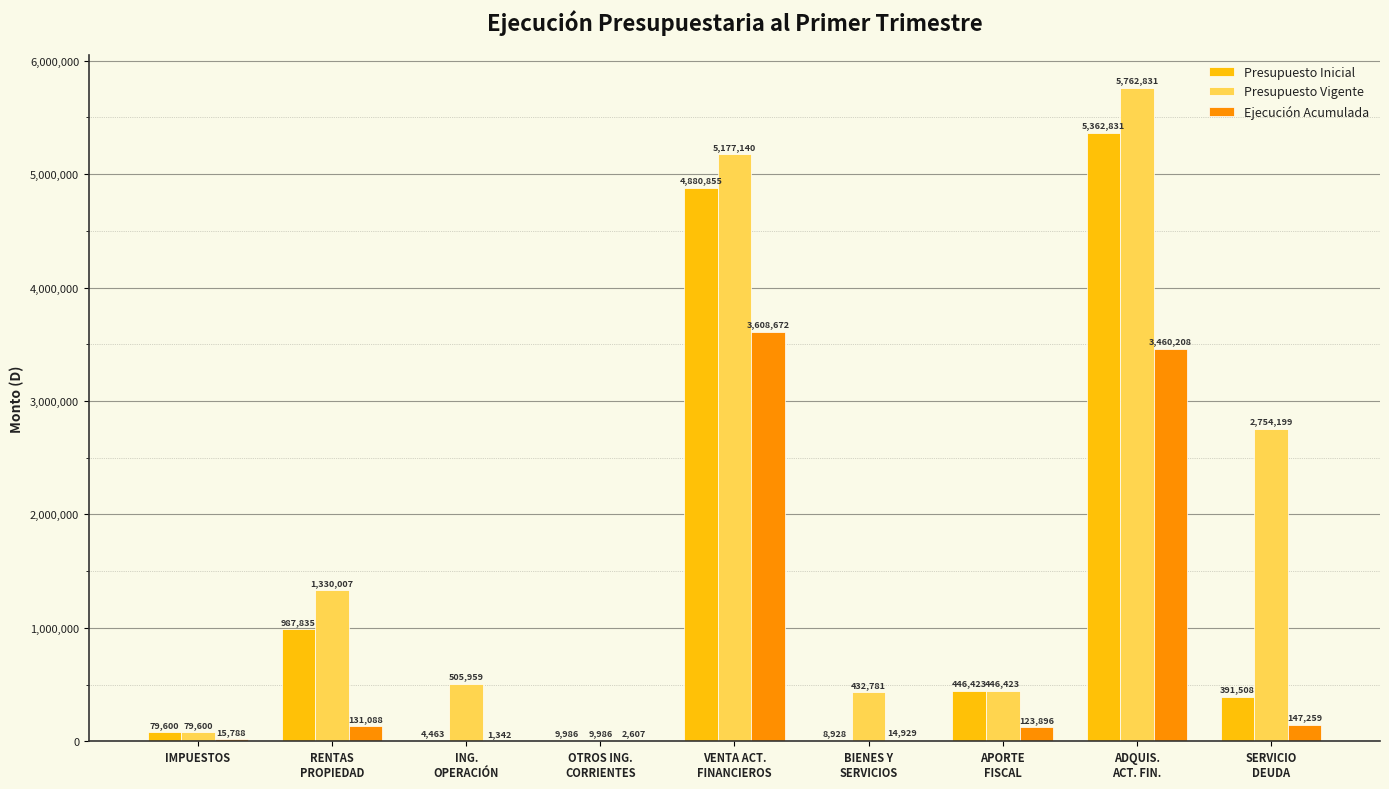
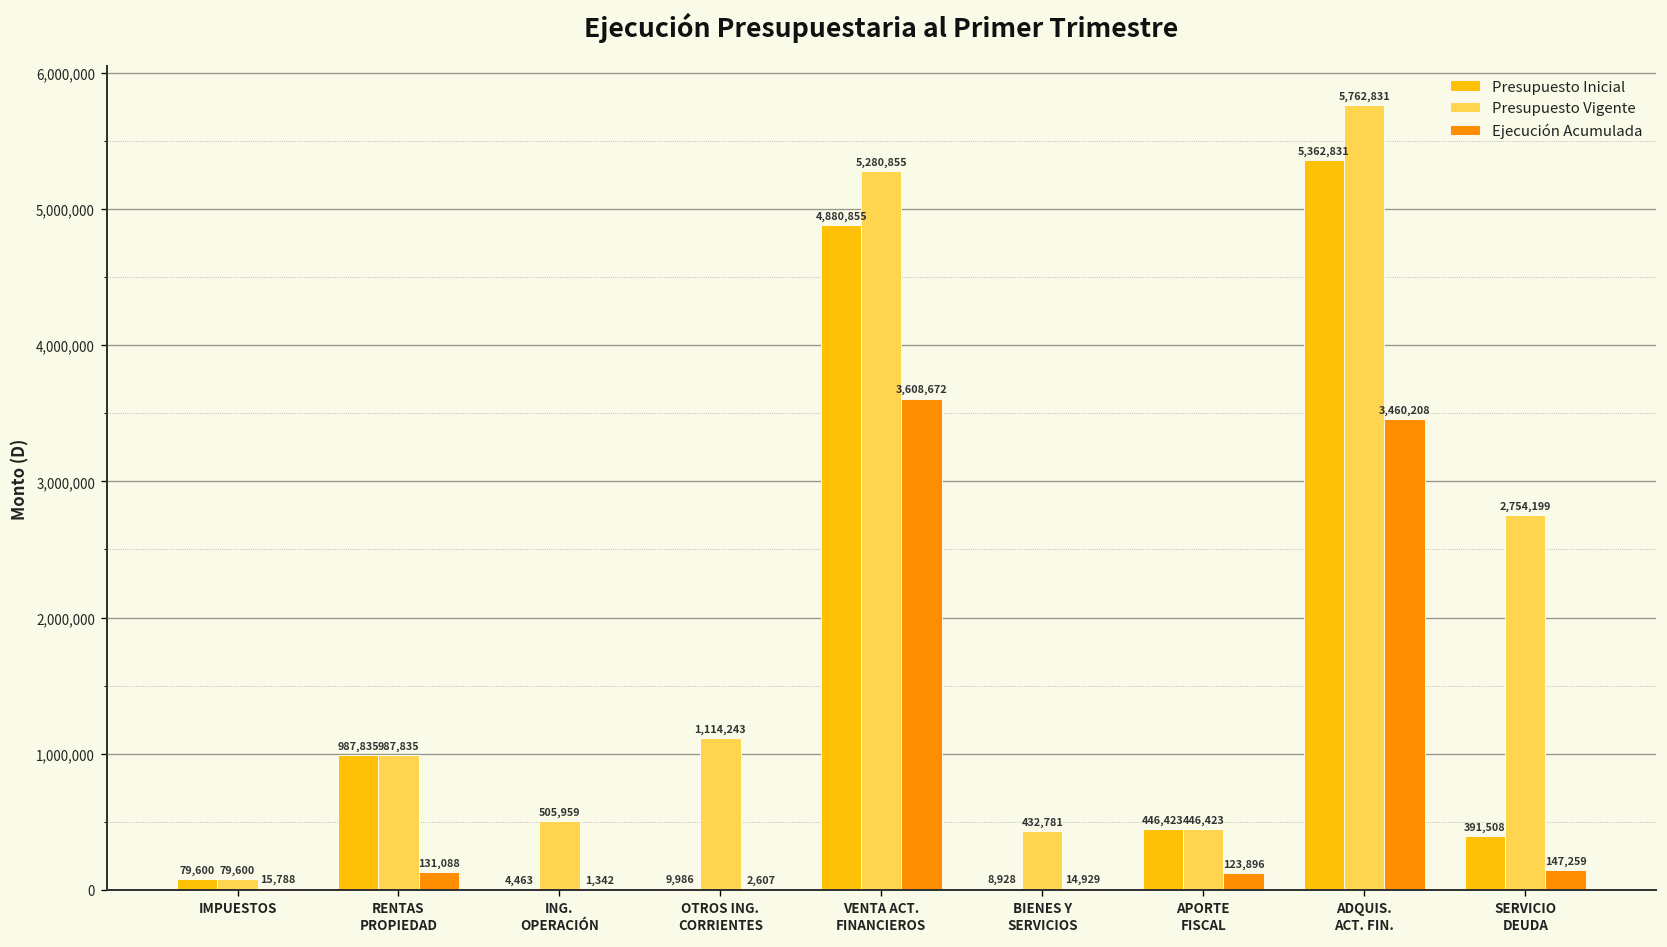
Presupuesto Vigente, RENTAS PROPIEDAD: 1,330,007 -> 987,835
Presupuesto Vigente, OTROS ING. CORRIENTES: 9,986 -> 1,114,243
Presupuesto Vigente, VENTA ACT. FINANCIEROS: 5,177,140 -> 5,280,855
